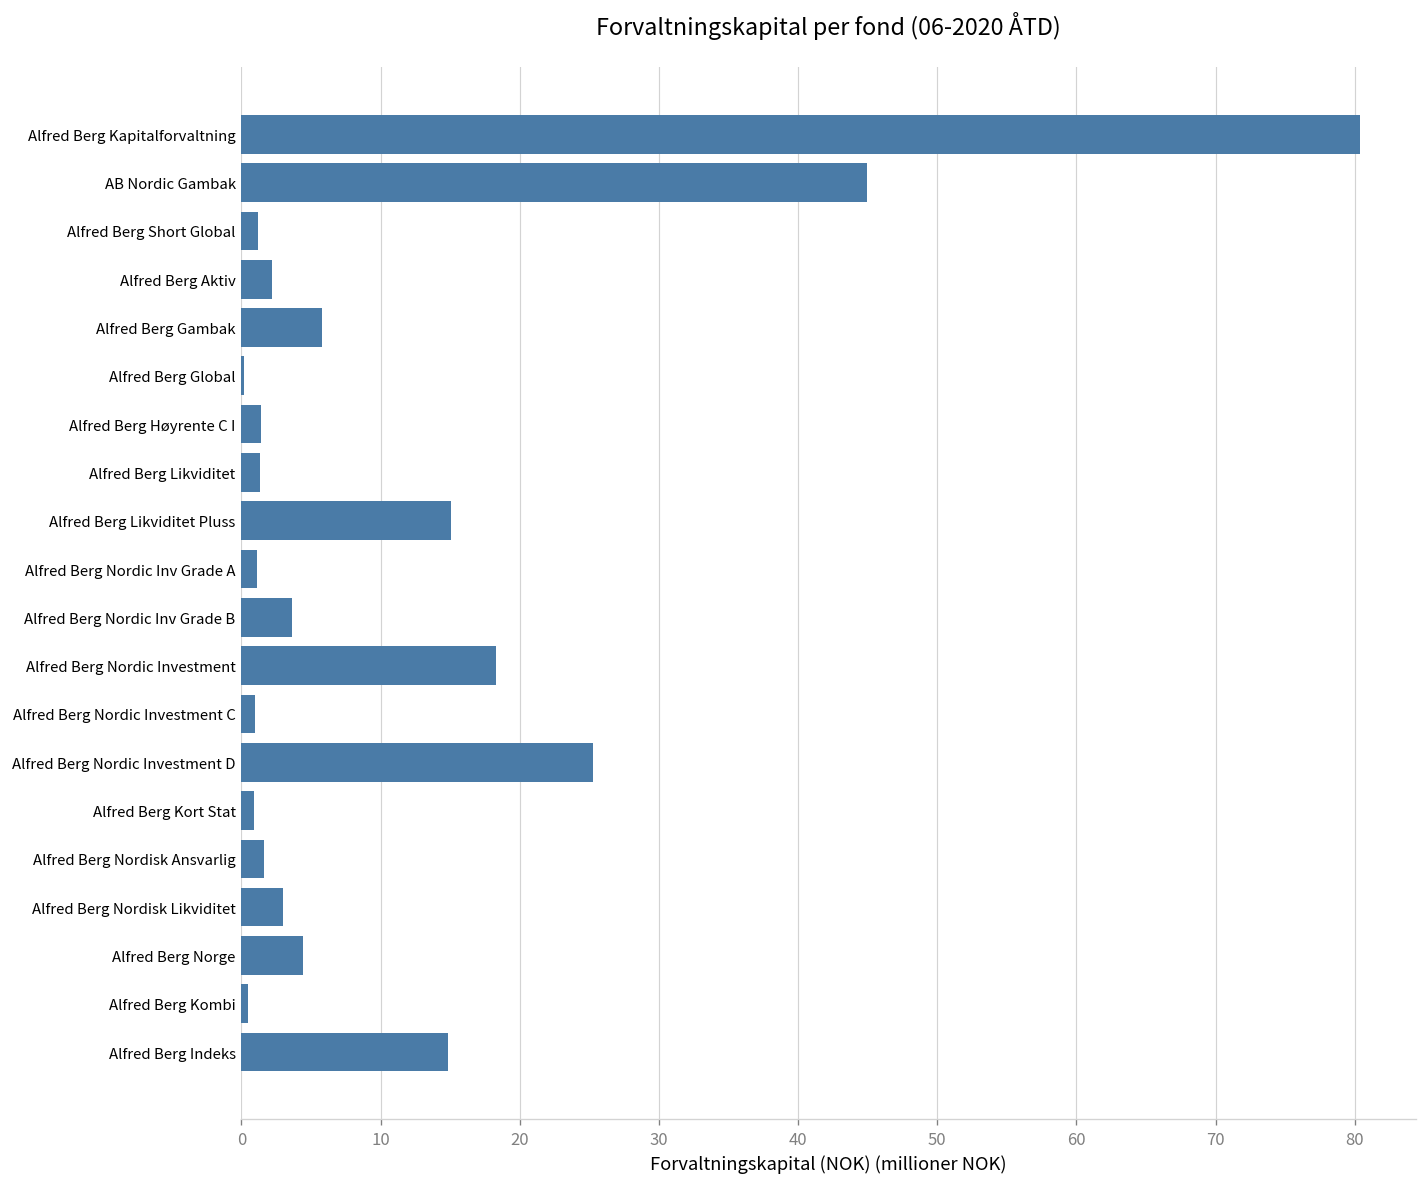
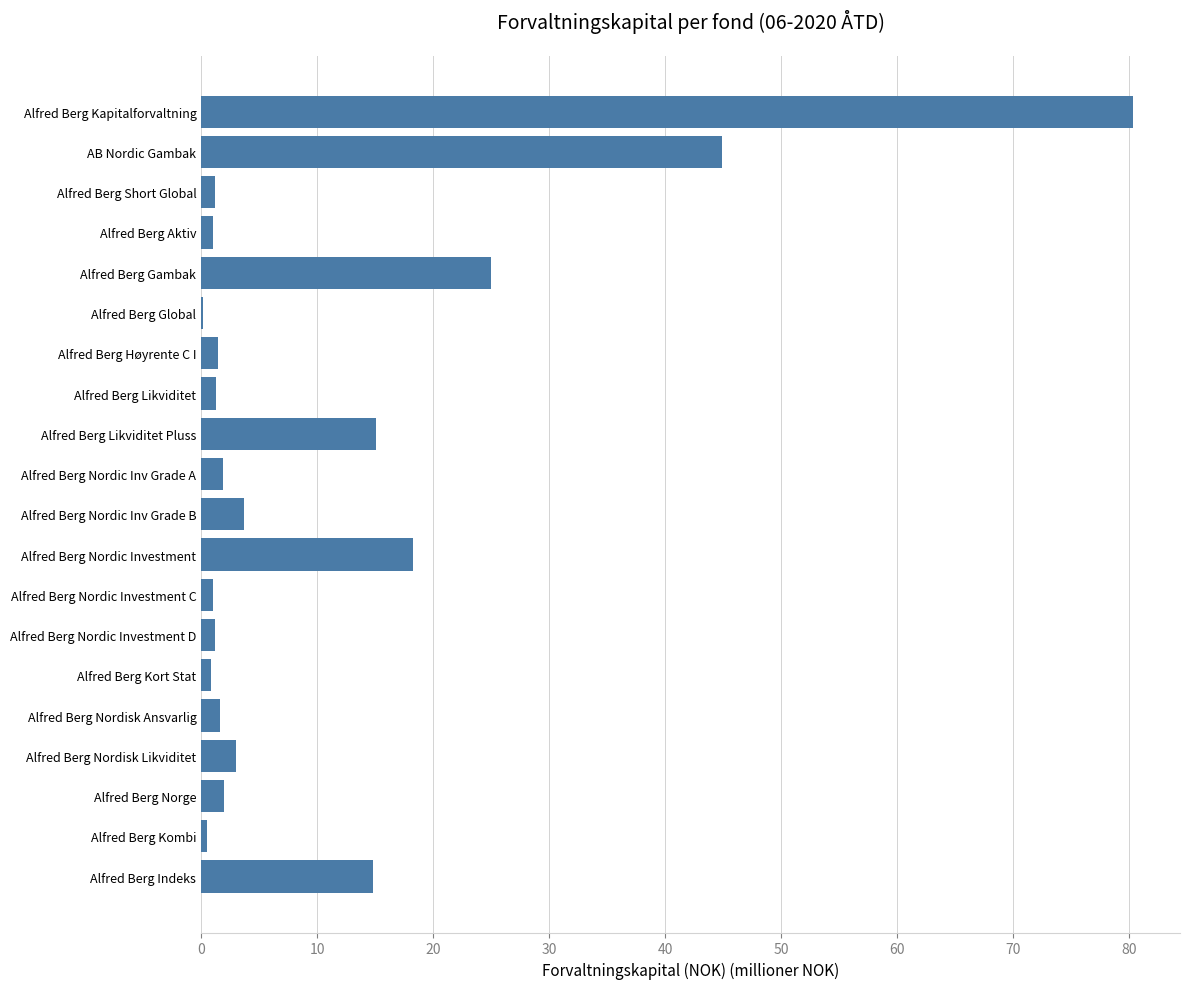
Alfred Berg Aktiv: 2.2 -> 1.0
Alfred Berg Gambak: 5.8 -> 25.0
Alfred Berg Nordic Inv Grade A: 1.1 -> 1.9
Alfred Berg Nordic Investment D: 25.2 -> 1.2
Alfred Berg Norge: 4.4 -> 2.0
